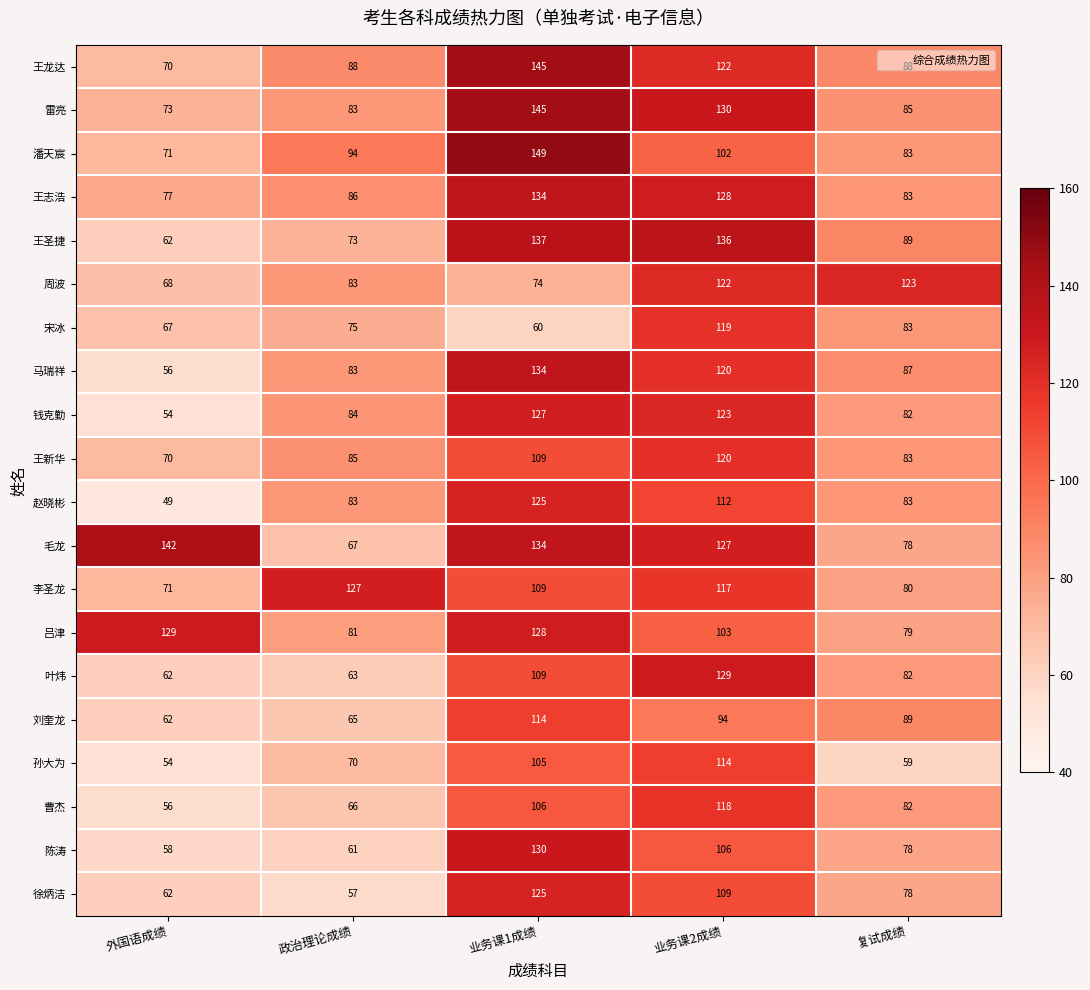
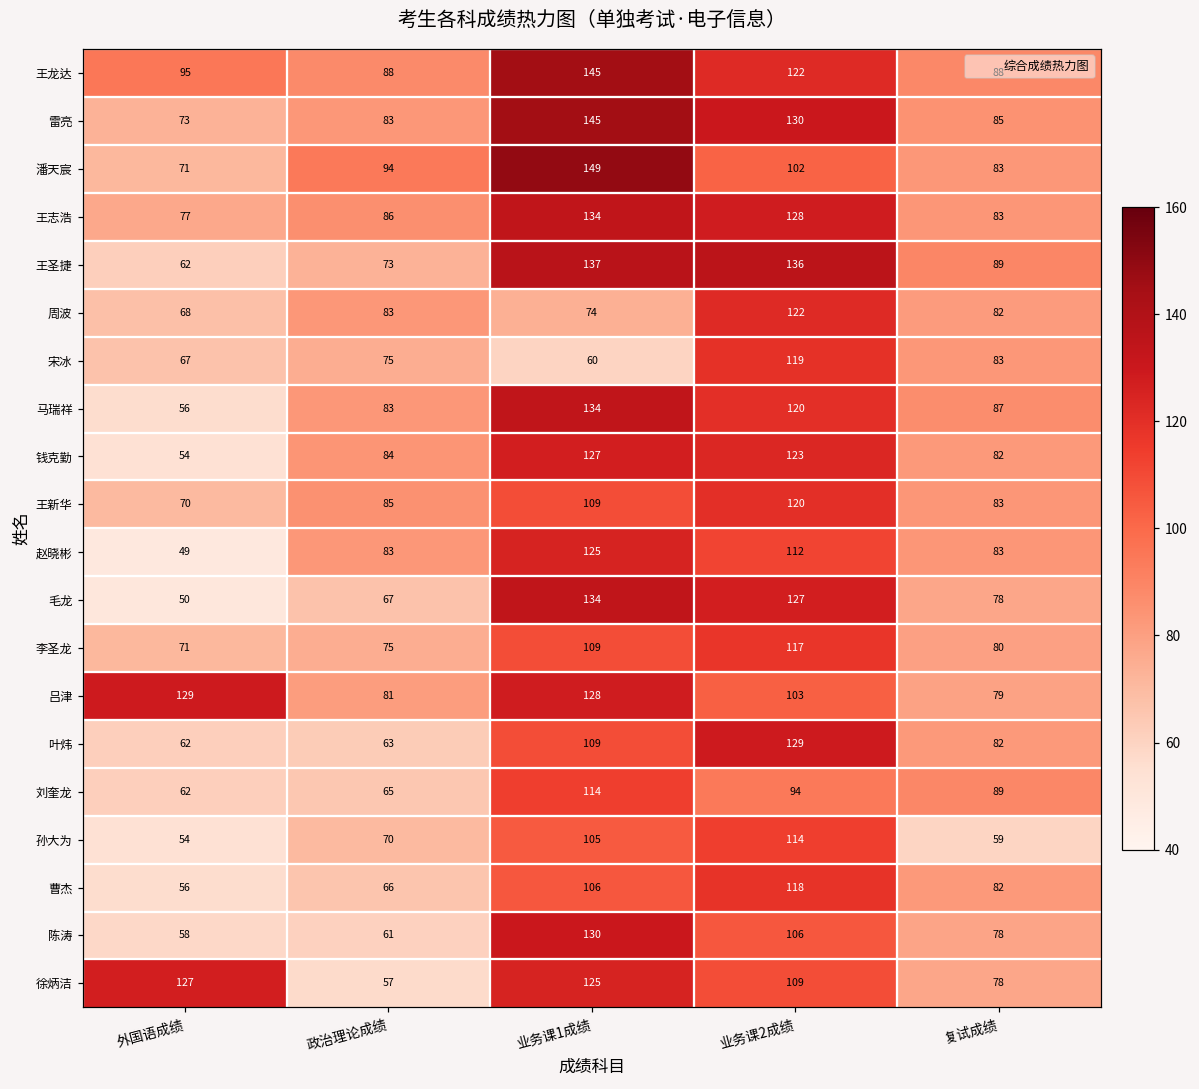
王龙达, 外国语成绩: 70 -> 95
周波, 复试成绩: 123 -> 82
毛龙, 外国语成绩: 142 -> 50
李圣龙, 政治理论成绩: 127 -> 75
徐炳洁, 外国语成绩: 62 -> 127
